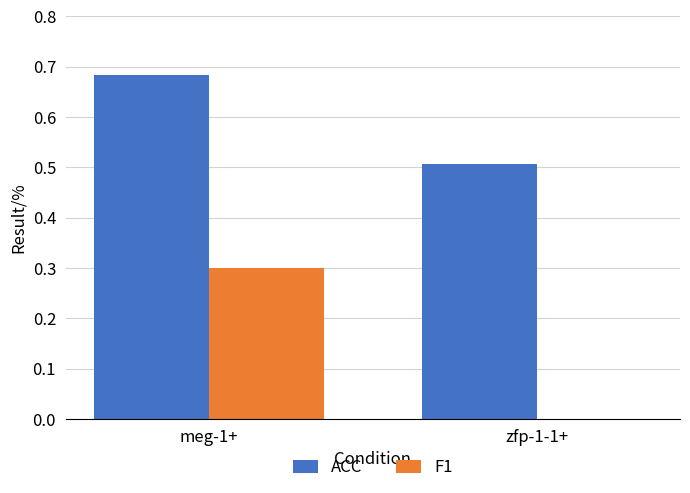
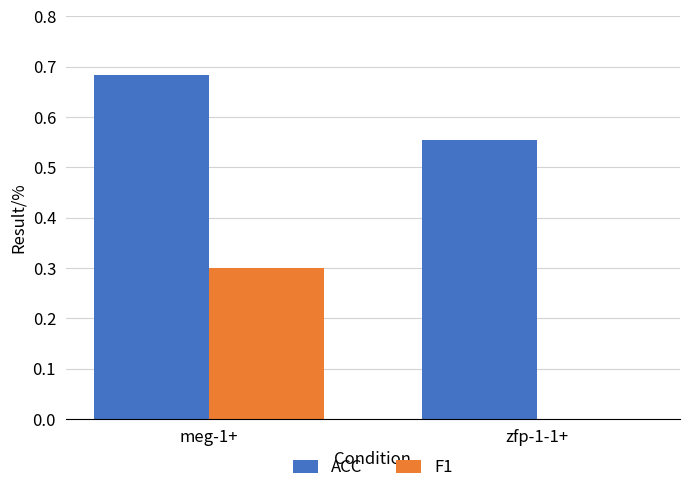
ACC, zfp-1-1+: 0.51 -> 0.55
